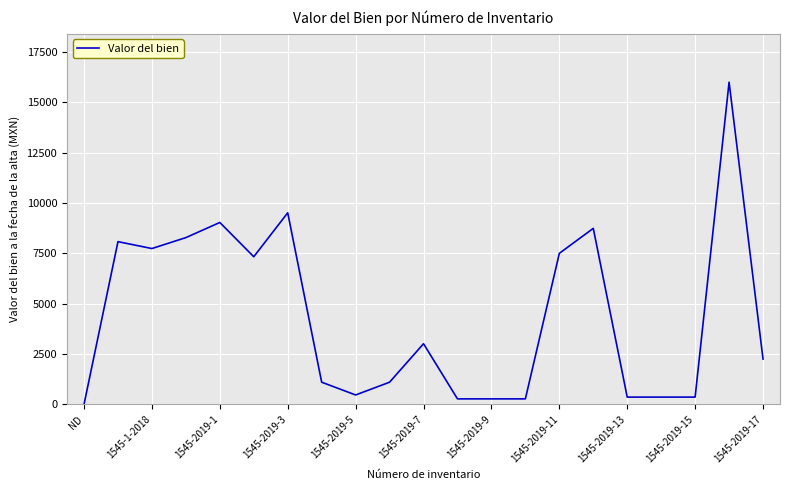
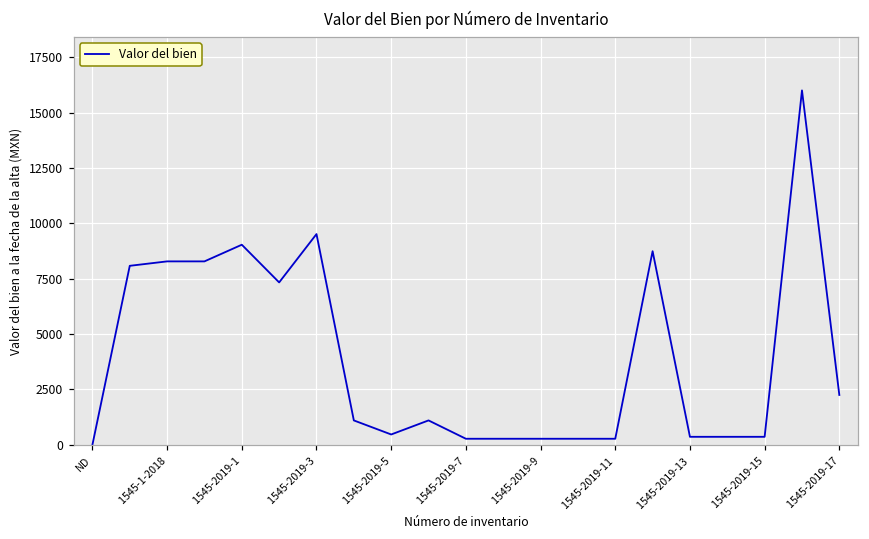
1545-1-2018: 7700 -> 8300
1545-2019-7: 3000 -> 300
1545-2019-11: 7500 -> 300
